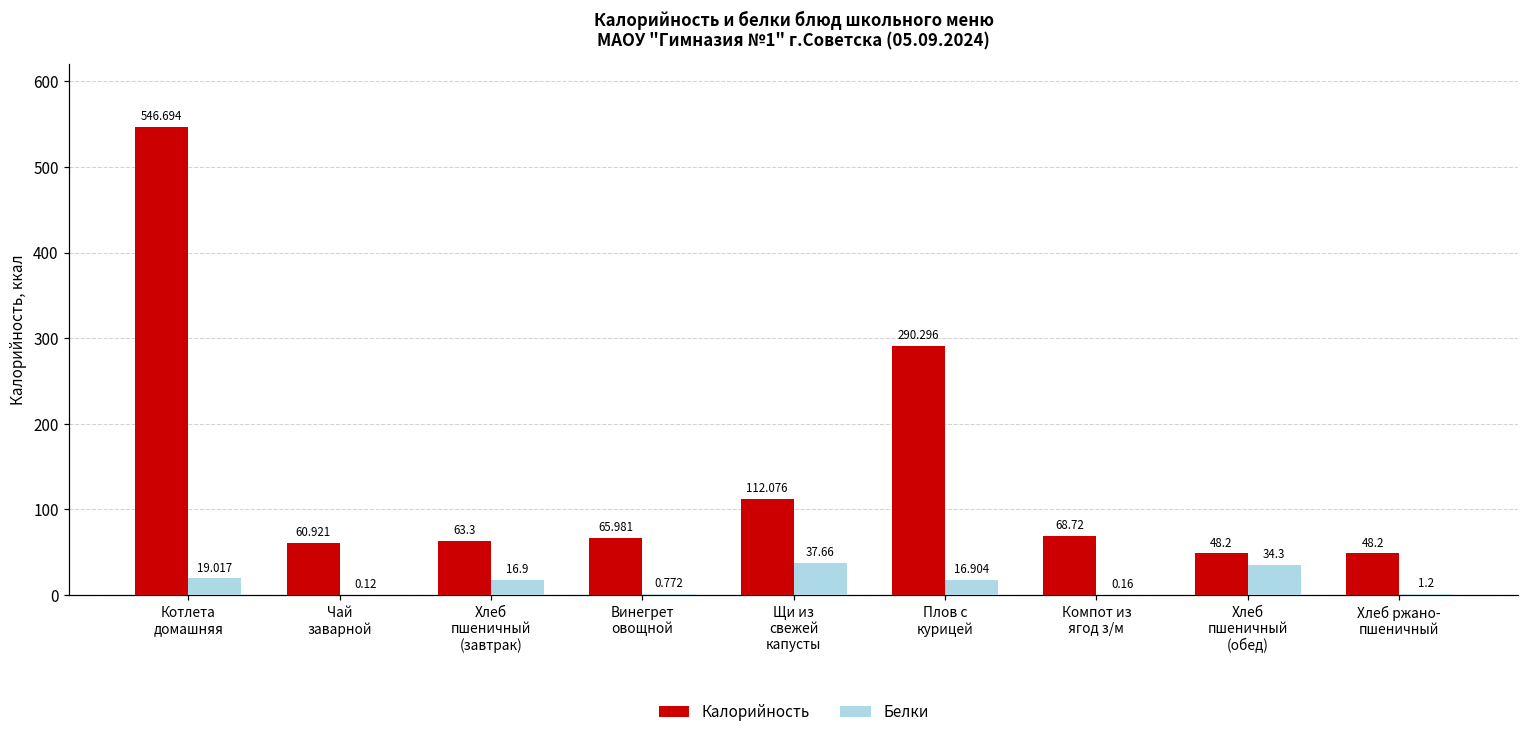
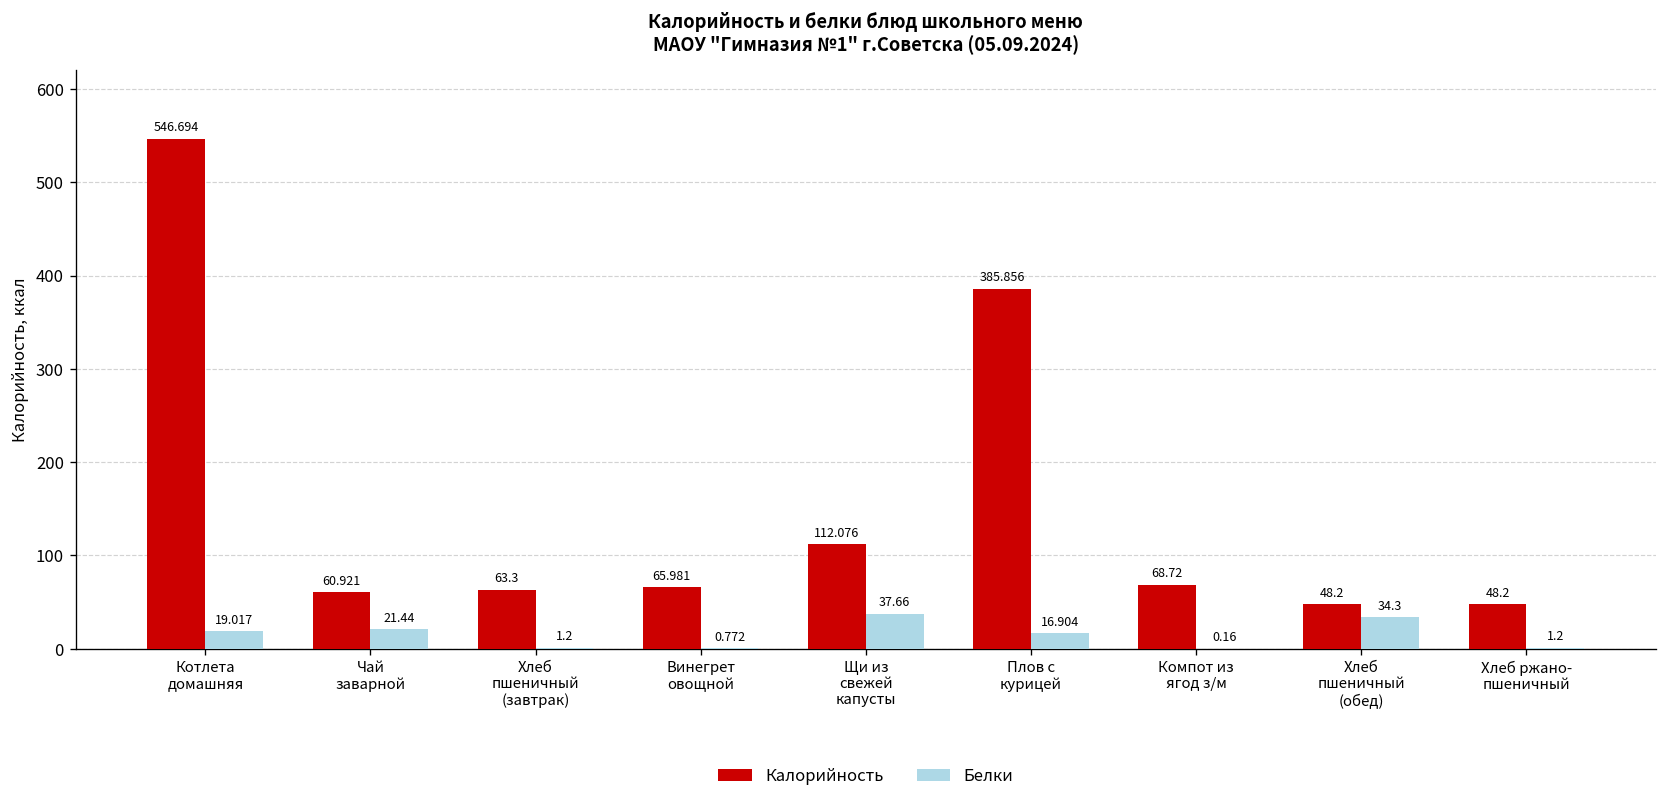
Белки, Чай заварной: 0.12 -> 21.44
Белки, Хлеб пшеничный (завтрак): 16.9 -> 1.2
Калорийность, Плов с курицей: 290.296 -> 385.856
